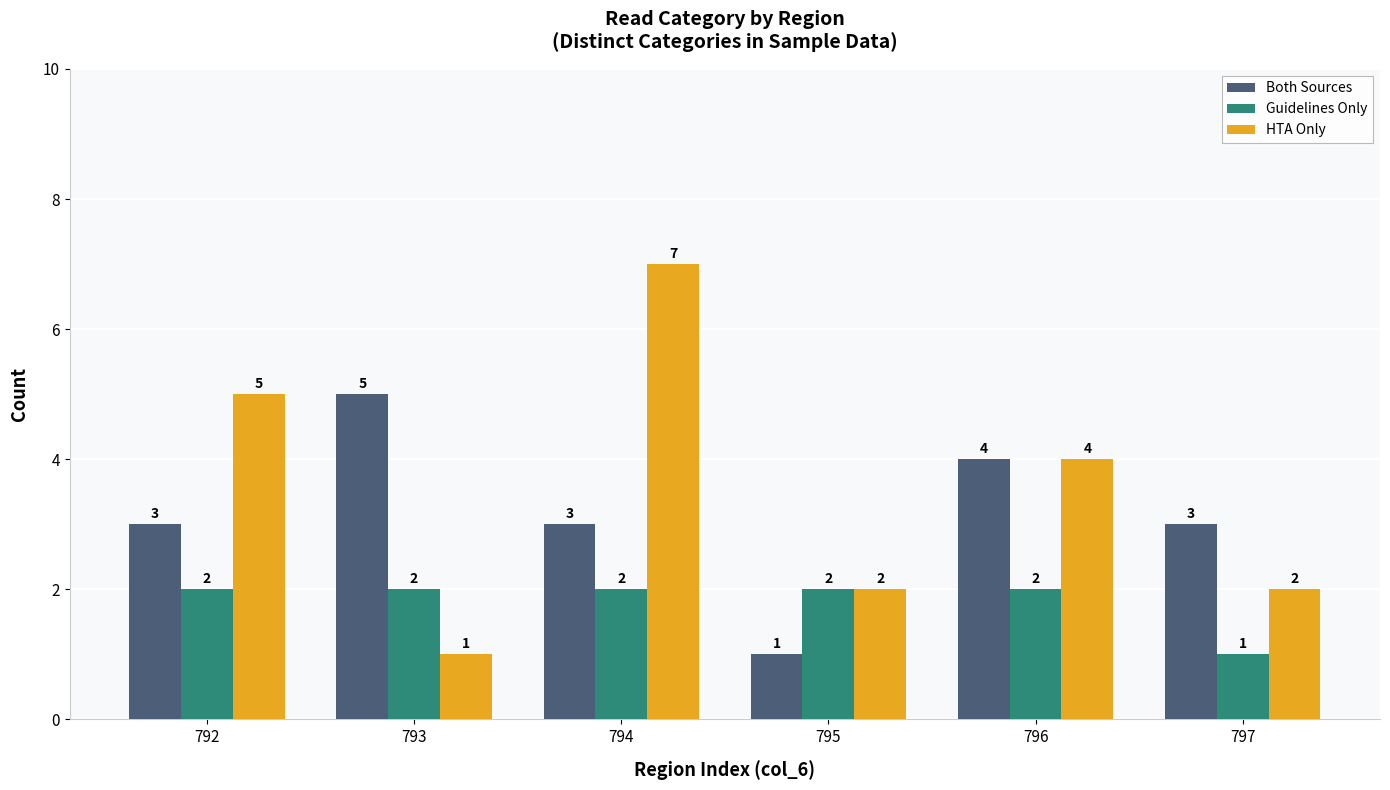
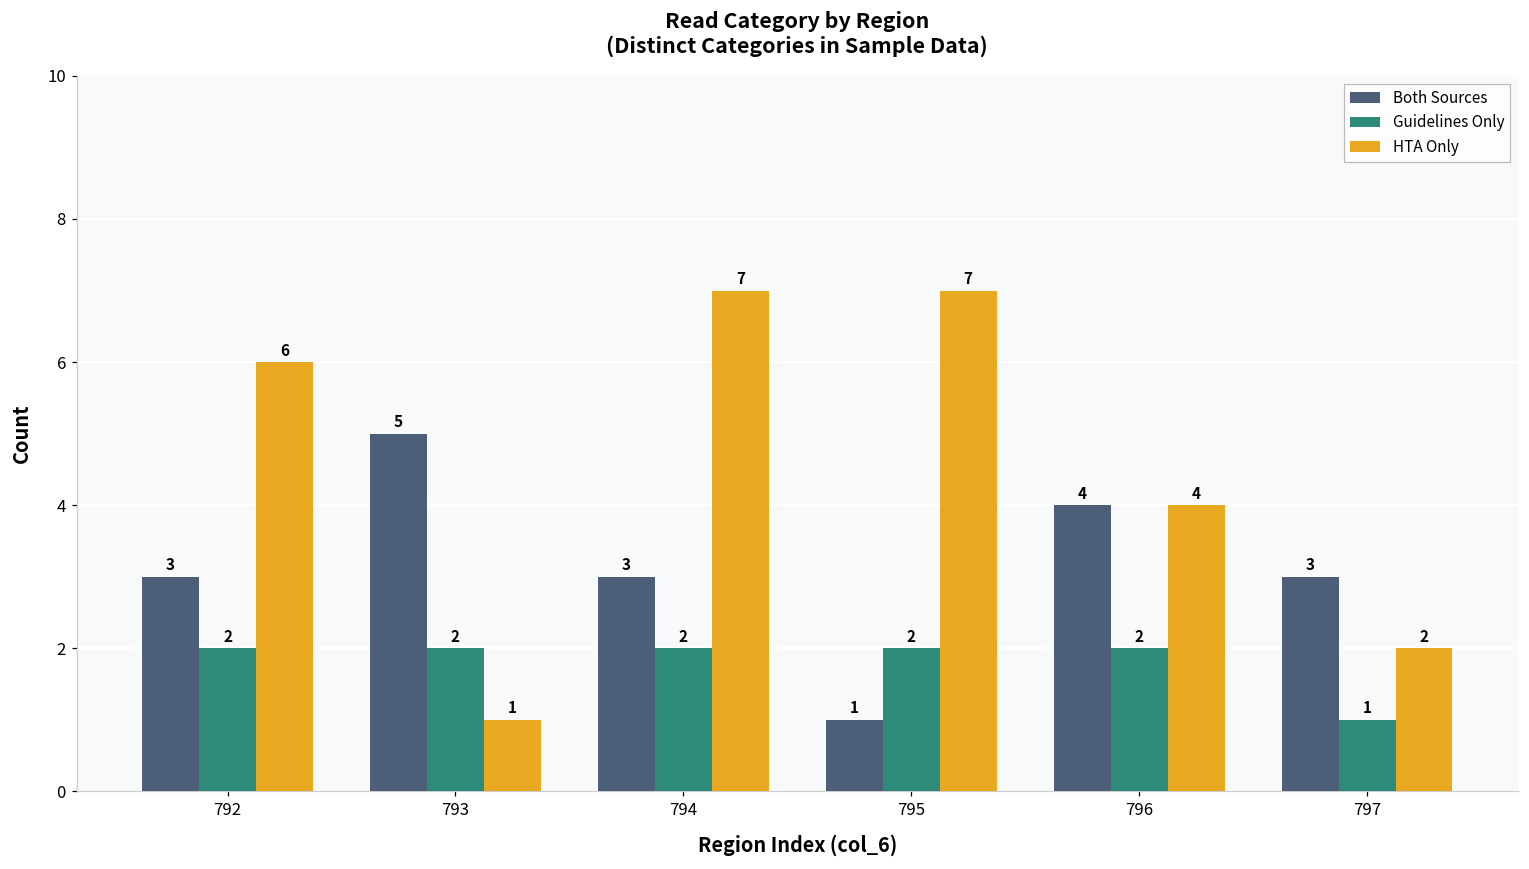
HTA Only, 792: 5 -> 6
HTA Only, 795: 2 -> 7
